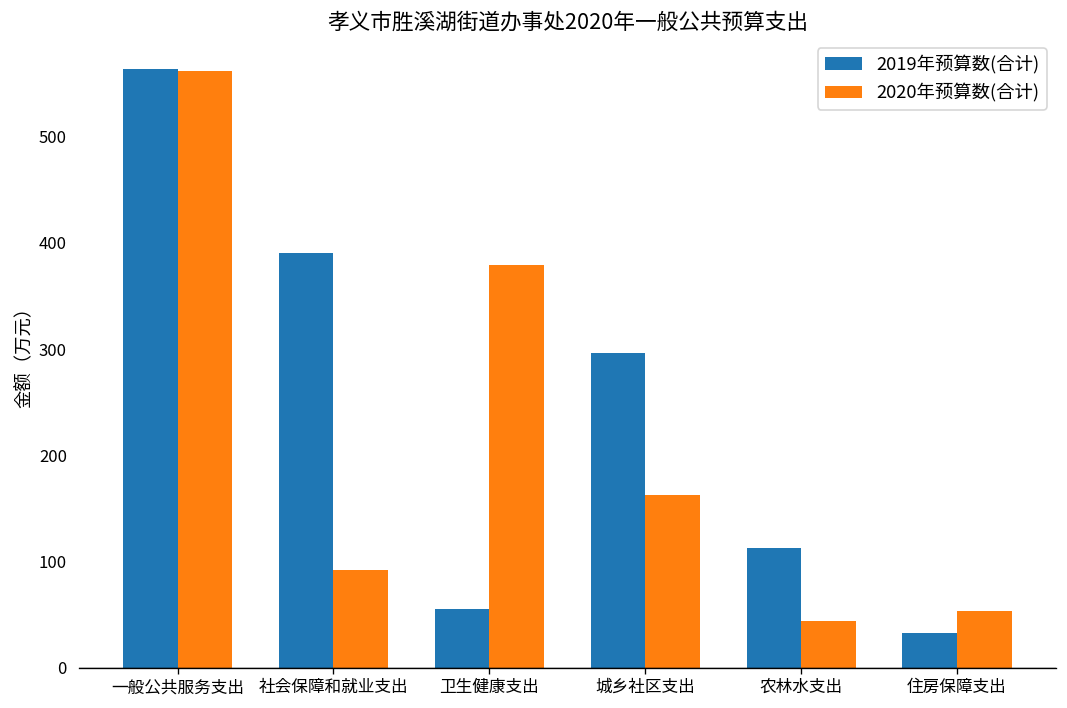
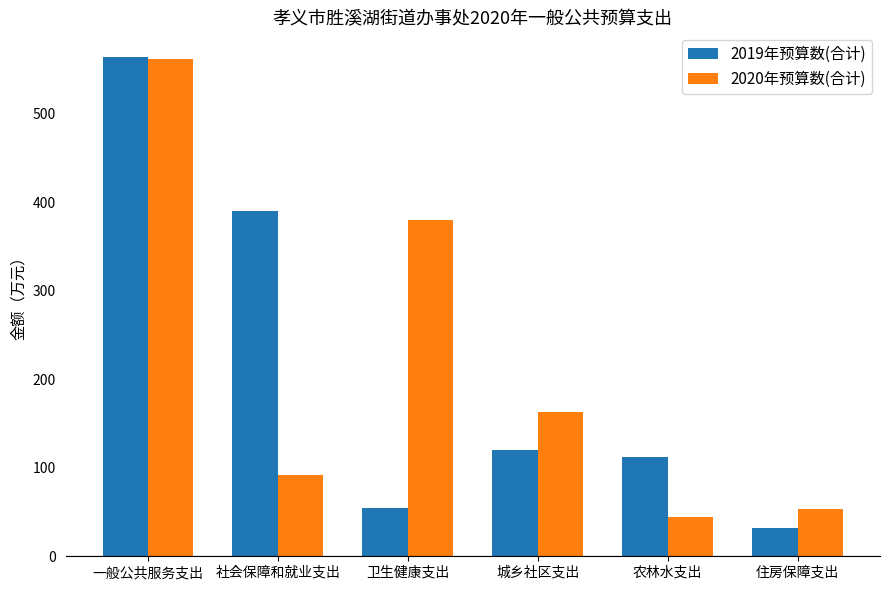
2019年预算数(合计), 城乡社区支出: 300 -> 120
